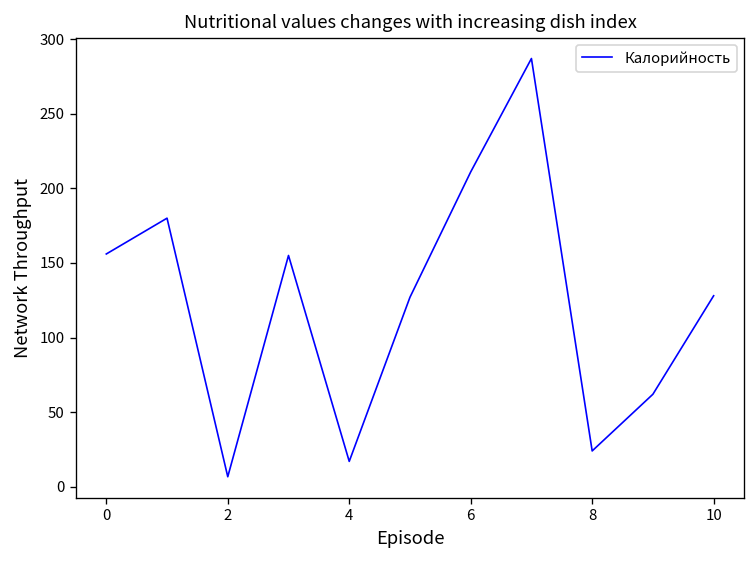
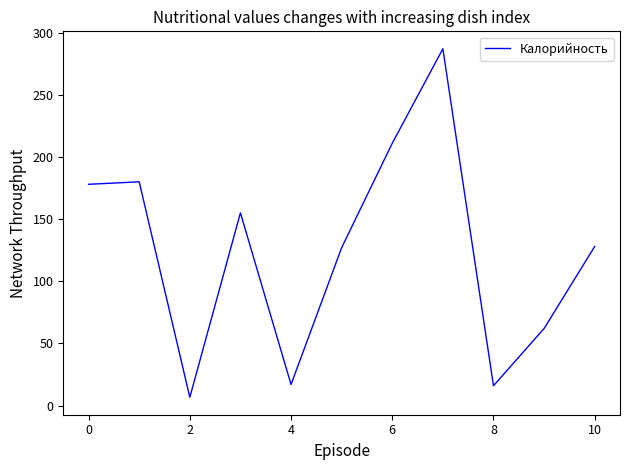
0: 156 -> 178
8: 24 -> 16
